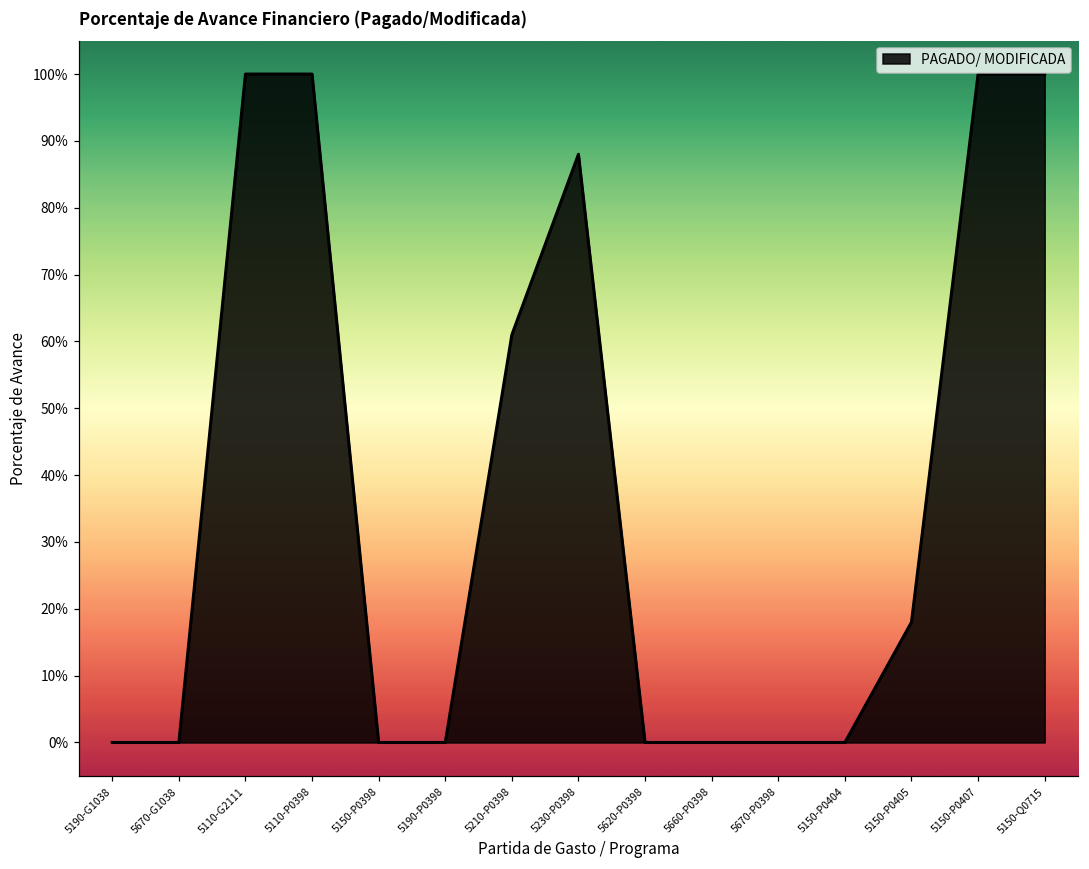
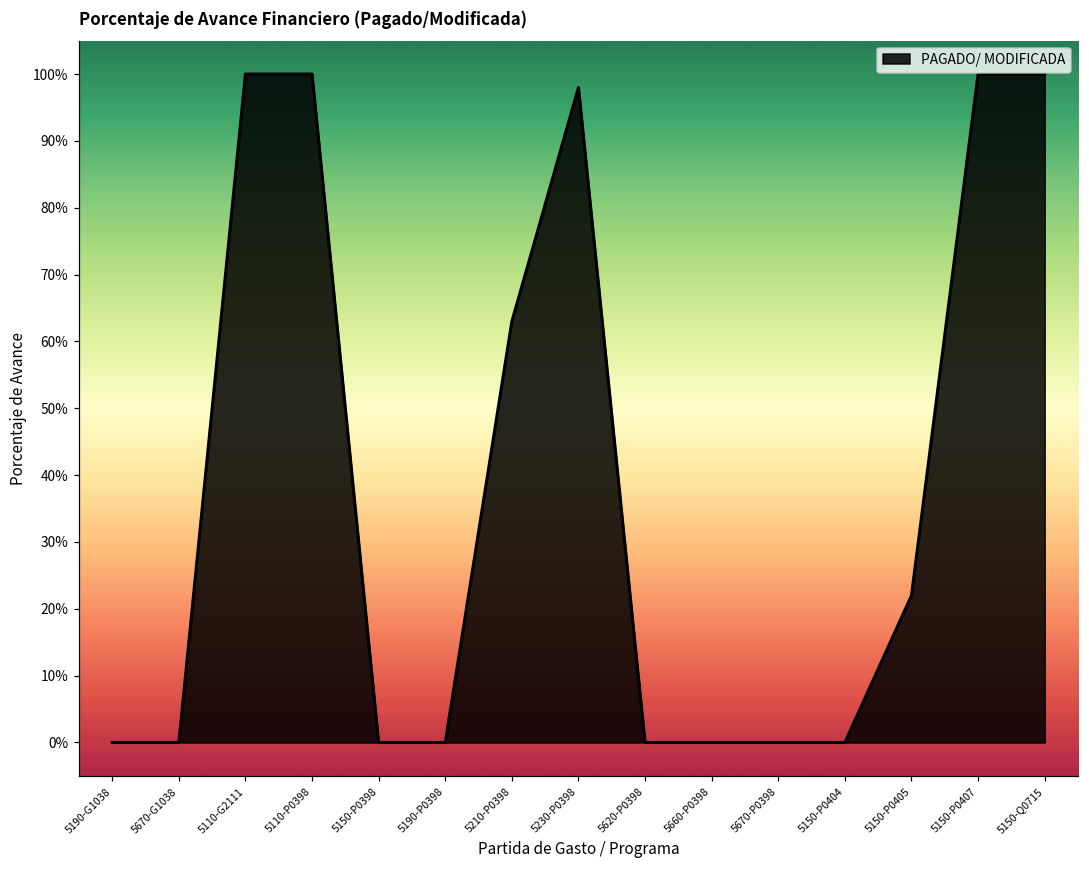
5210-P0398: 61% -> 63%
5230-P0398: 88% -> 98%
5150-P0405: 18% -> 22%
